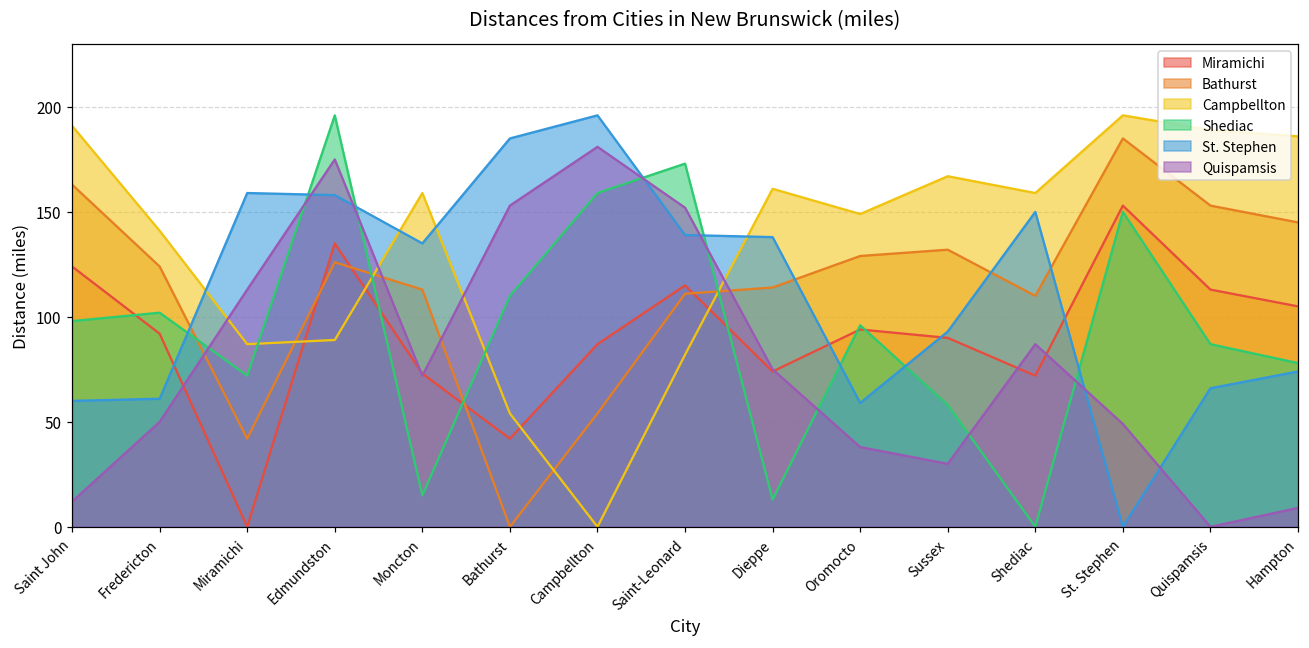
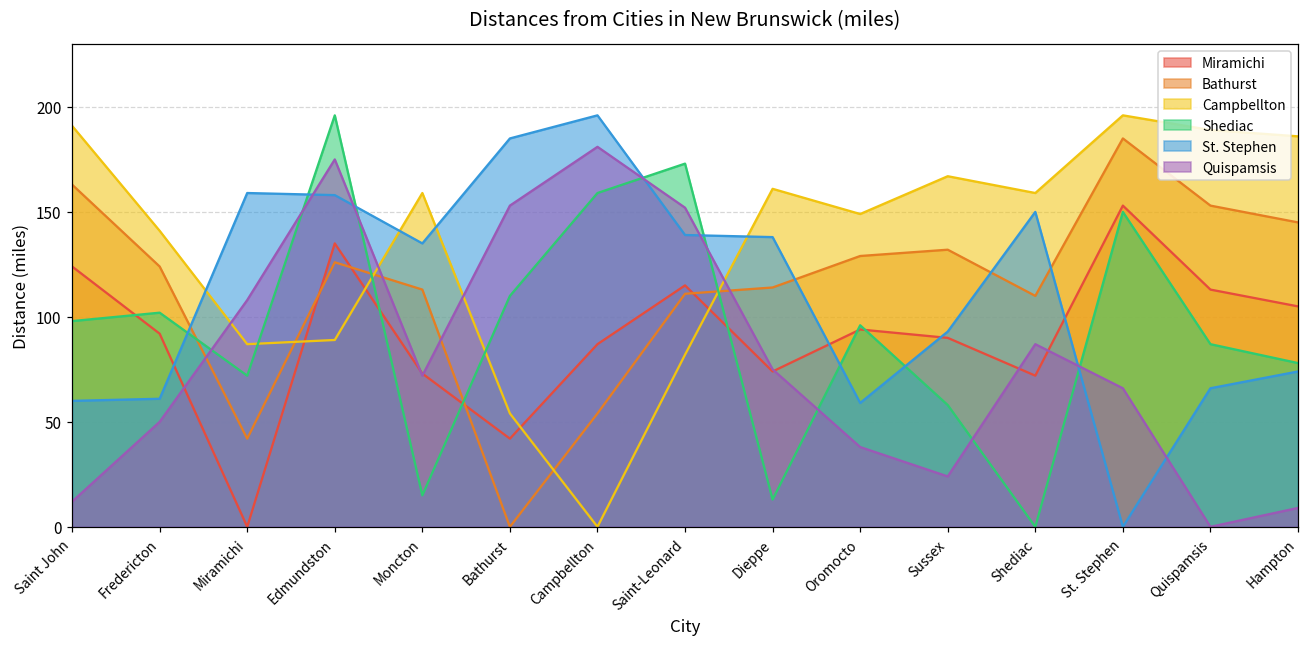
Quispamsis, Miramichi: 113 -> 108
Quispamsis, Sussex: 30 -> 24
Quispamsis, St. Stephen: 49 -> 66
